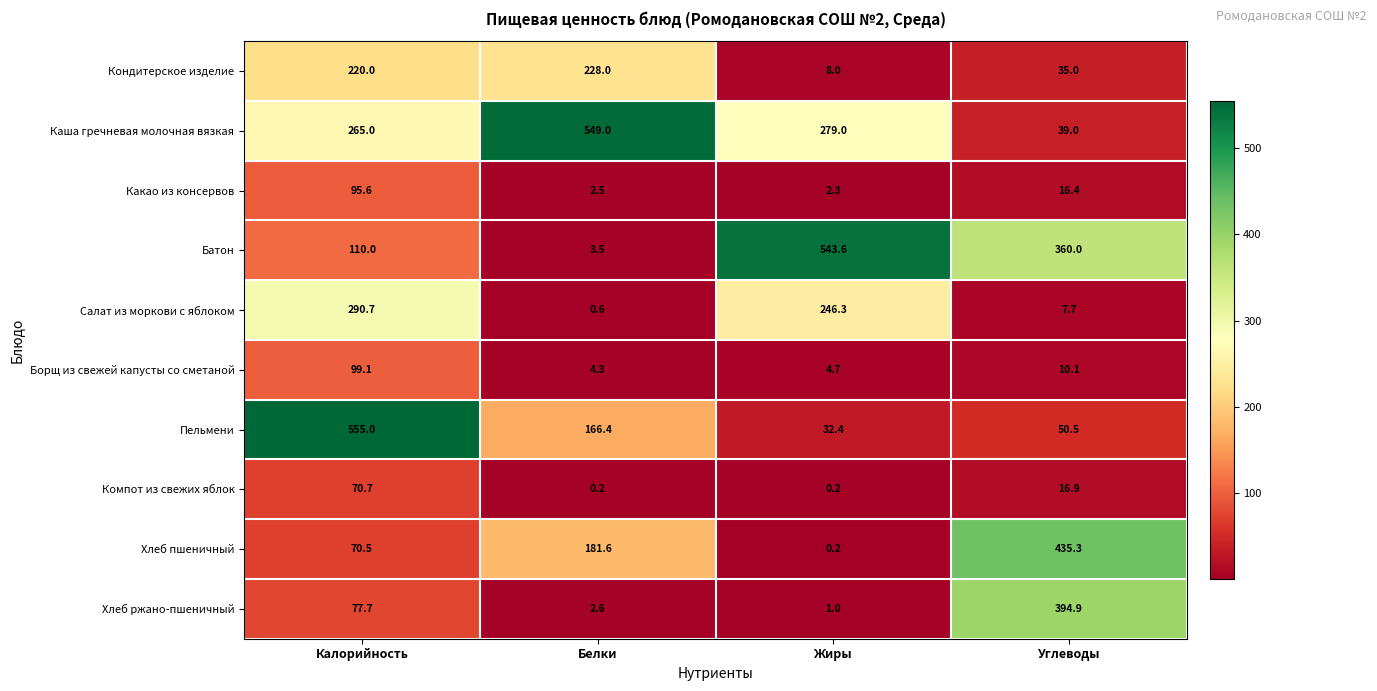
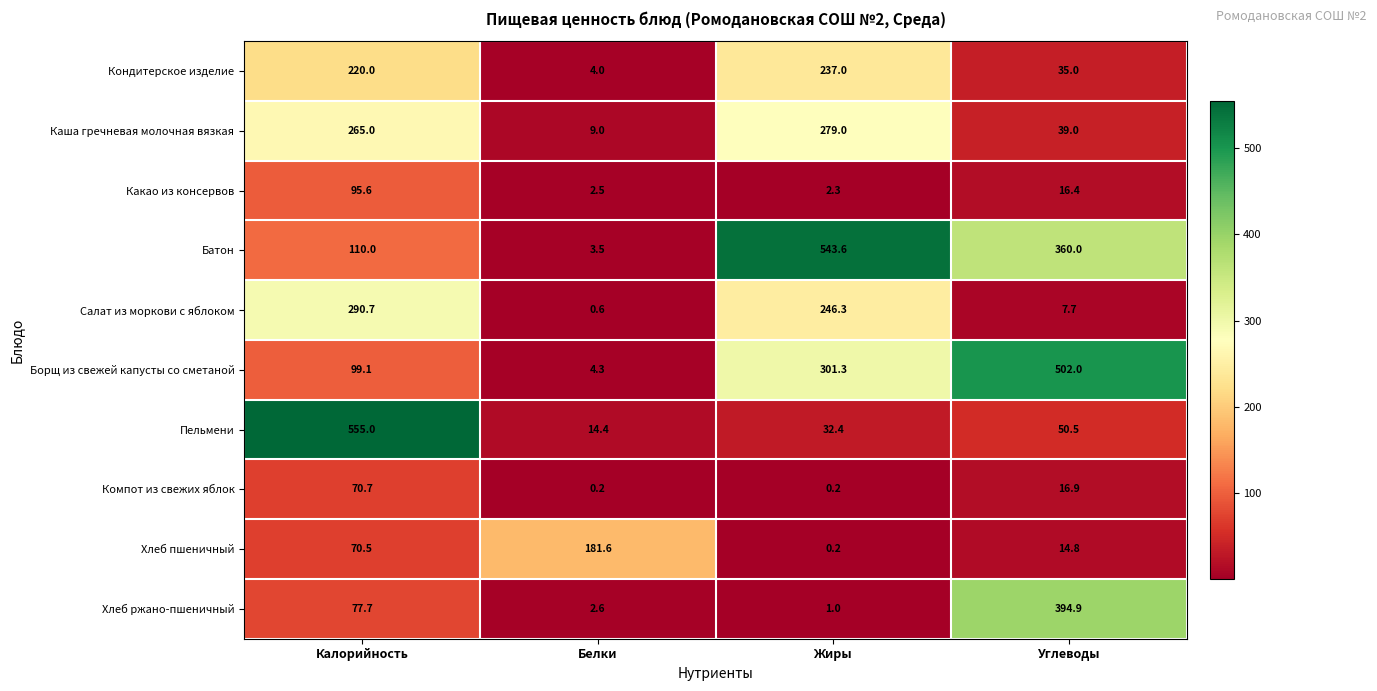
Кондитерское изделие, Белки: 228.0 -> 4.0
Кондитерское изделие, Жиры: 8.0 -> 237.0
Каша гречневая молочная вязкая, Белки: 549.0 -> 9.0
Борщ из свежей капусты со сметаной, Жиры: 4.7 -> 301.3
Борщ из свежей капусты со сметаной, Углеводы: 10.1 -> 502.0
Пельмени, Белки: 166.4 -> 14.4
Хлеб пшеничный, Углеводы: 435.3 -> 14.8
